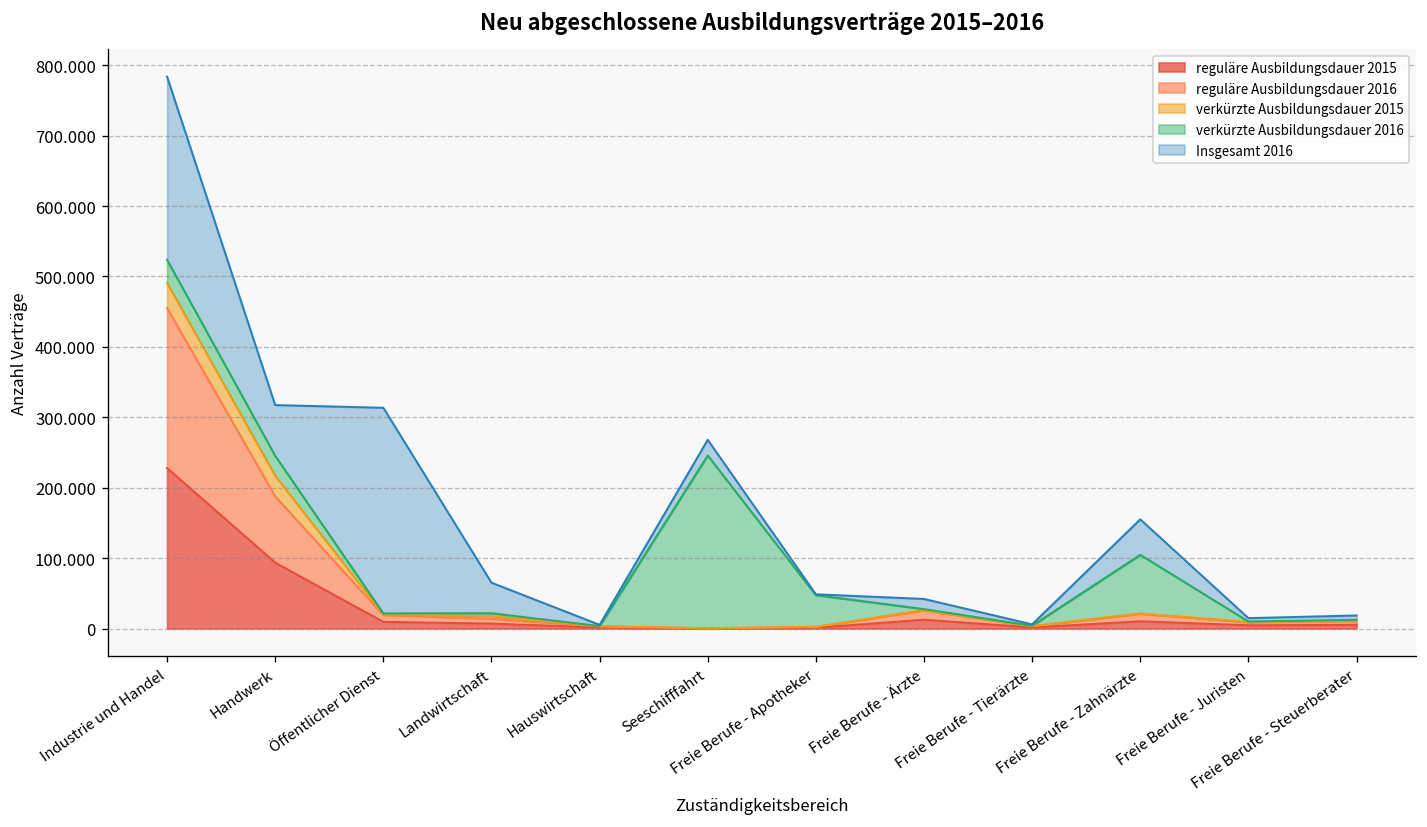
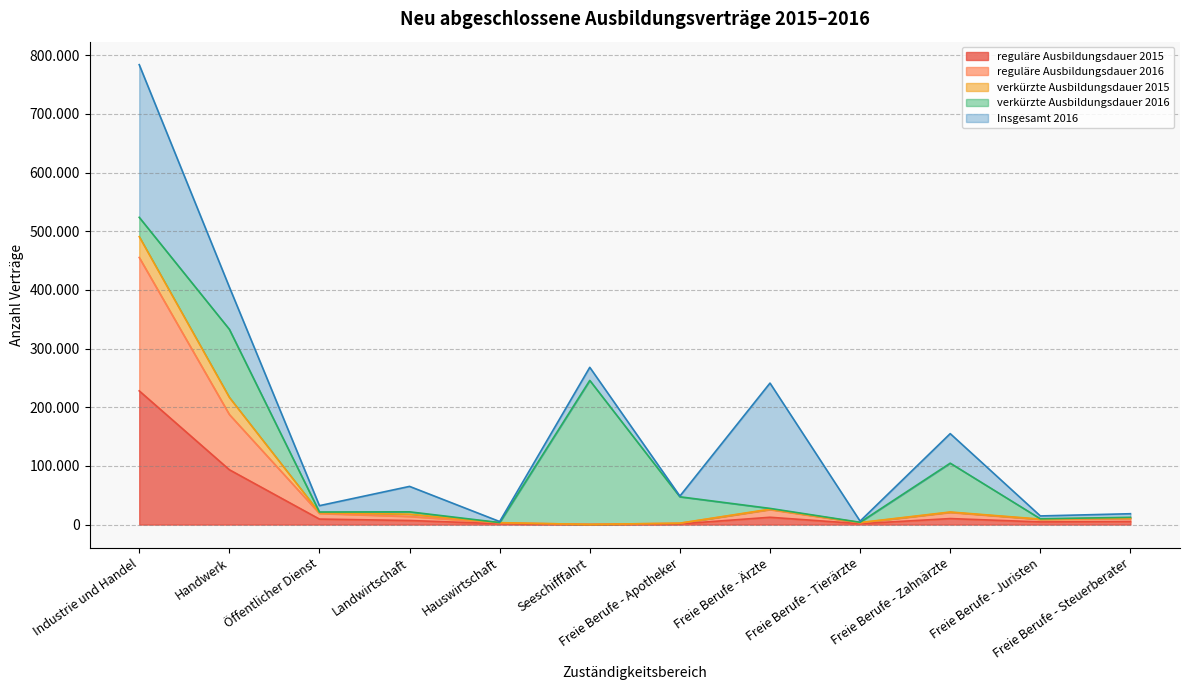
verkürzte Ausbildungsdauer 2016, Handwerk: 30 -> 120
Insgesamt 2016, Öffentlicher Dienst: 290 -> 10
Insgesamt 2016, Freie Berufe - Ärzte: 10 -> 210
